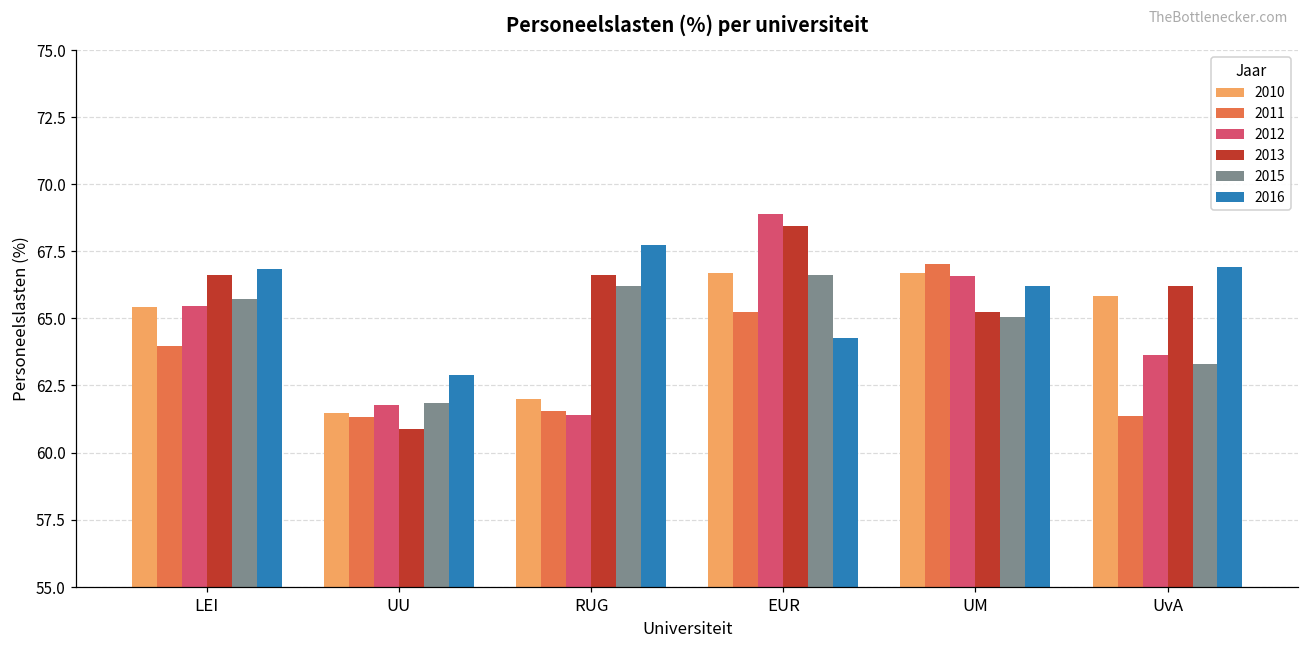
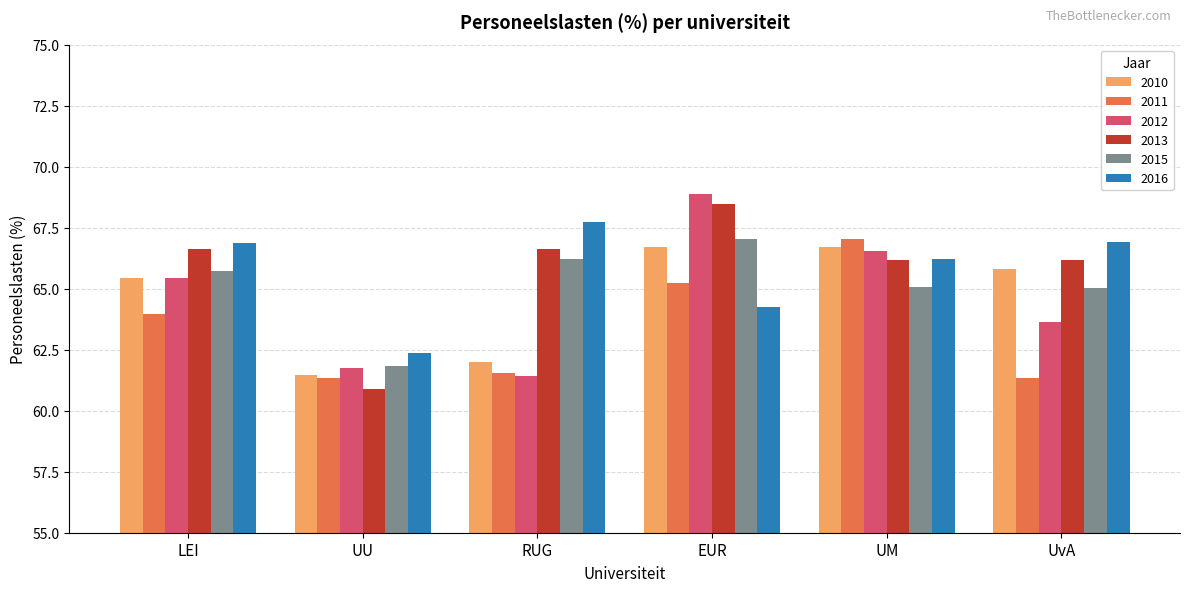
2016, UU: 62.9 -> 62.4
2015, EUR: 66.6 -> 67.0
2013, UM: 65.2 -> 66.2
2015, UvA: 63.3 -> 65.0
